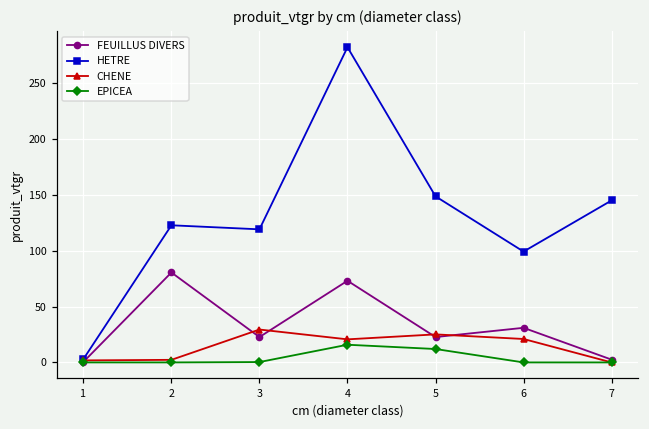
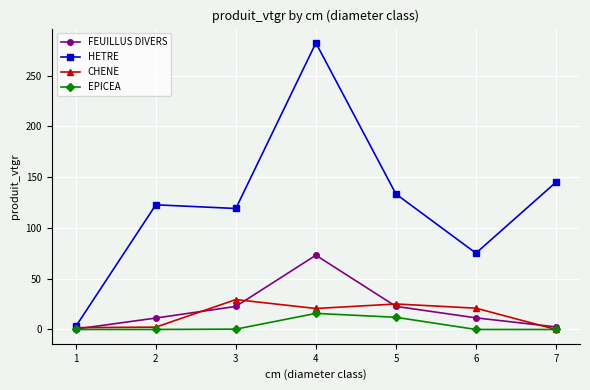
FEUILLUS DIVERS, 2: 81 -> 11
HETRE, 5: 149 -> 133
FEUILLUS DIVERS, 6: 31 -> 11
HETRE, 6: 99 -> 75
